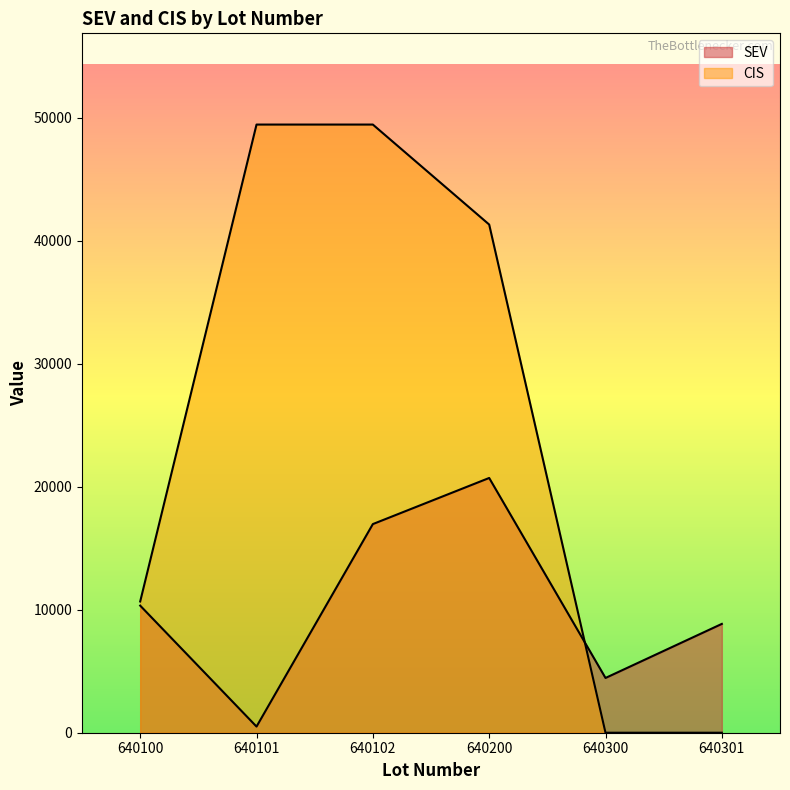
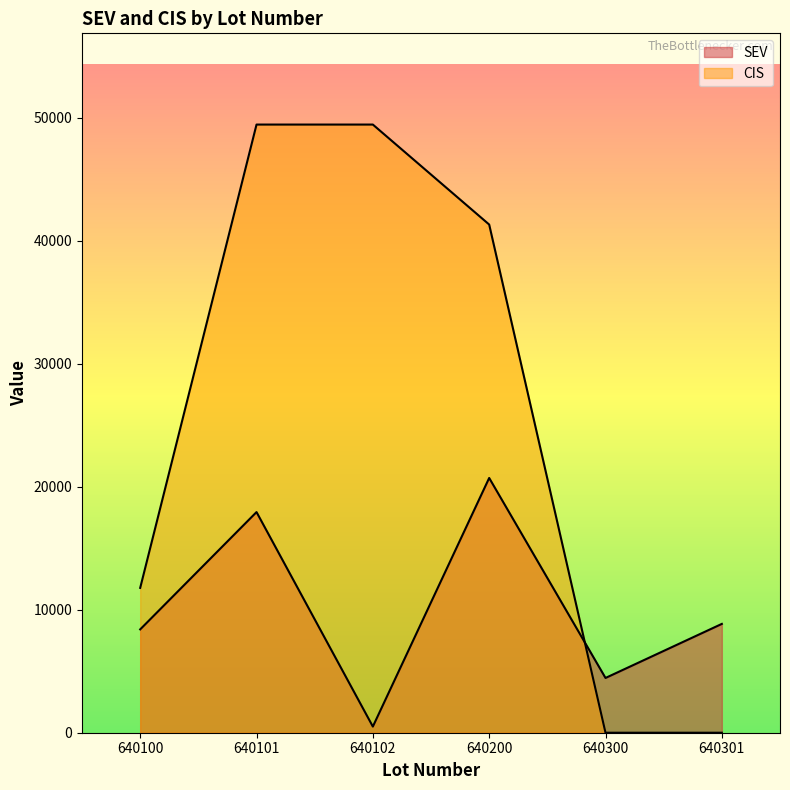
SEV, 640100: 10300 -> 8400
CIS, 640100: 10700 -> 11800
SEV, 640101: 500 -> 17900
SEV, 640102: 17000 -> 500
